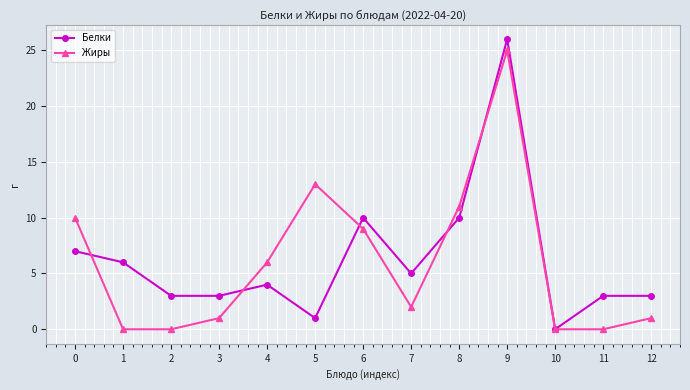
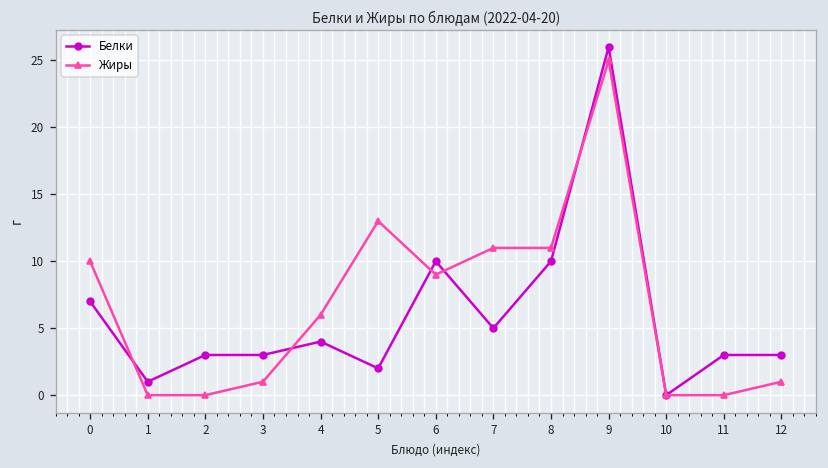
Белки, 1: 6 -> 1
Белки, 5: 1 -> 2
Жиры, 7: 2 -> 11
